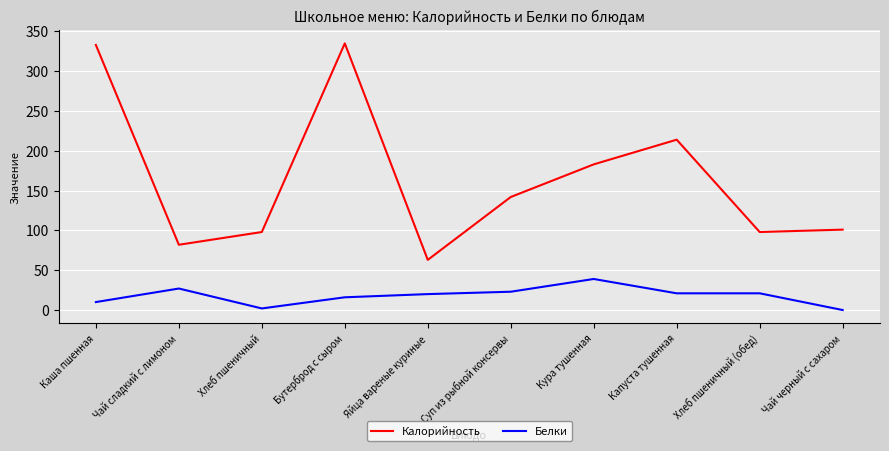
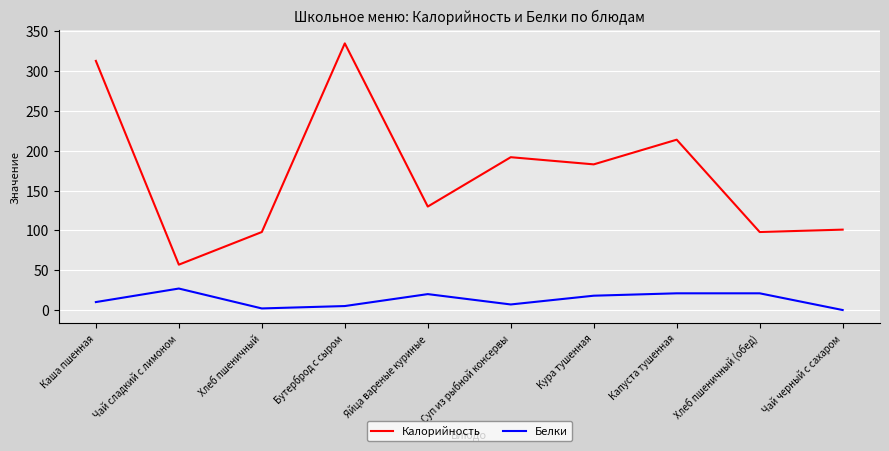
Калорийность, Каша пшенная: 330 -> 310
Калорийность, Чай сладкий с лимоном: 80 -> 60
Белки, Бутерброд с сыром: 20 -> 10
Калорийность, Яйца вареные куриные: 60 -> 130
Калорийность, Суп из рыбной консервы: 140 -> 190
Белки, Суп из рыбной консервы: 20 -> 10
Белки, Кура тушенная: 40 -> 20
